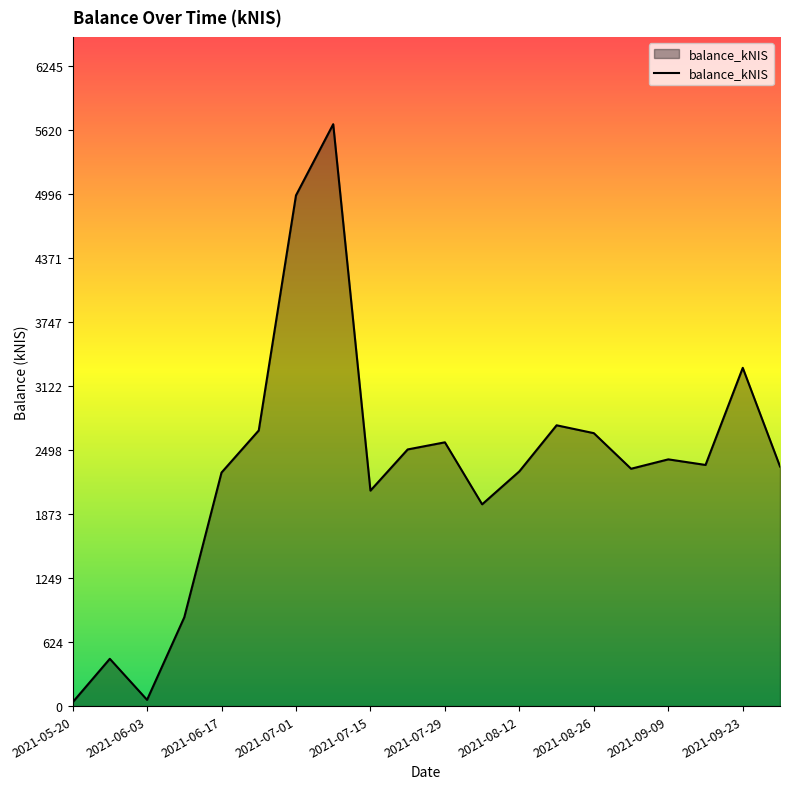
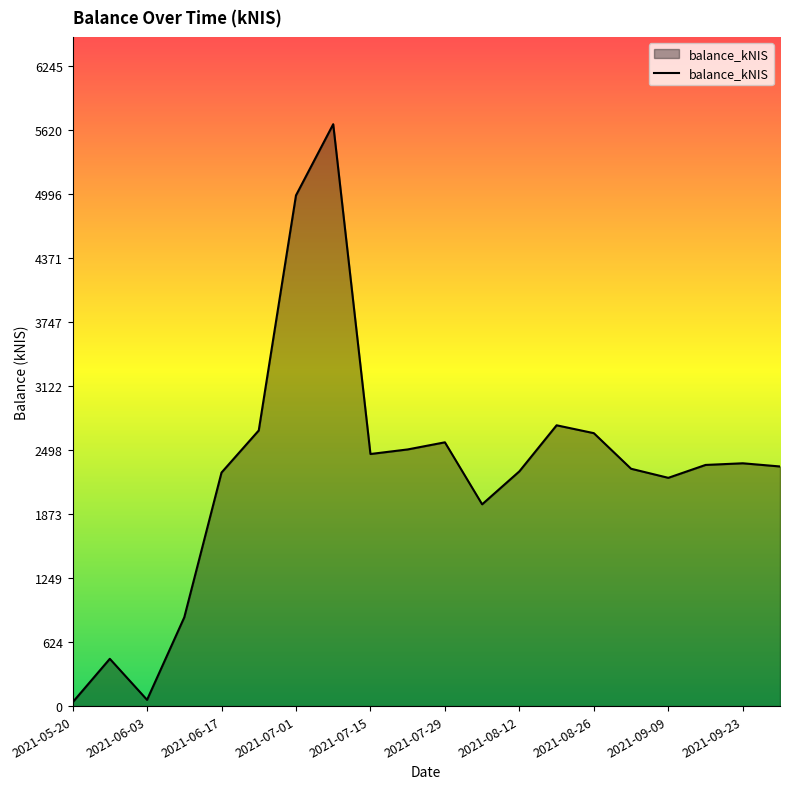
2021-07-15: 2100 -> 2460
2021-09-09: 2410 -> 2230
2021-09-23: 3300 -> 2370
